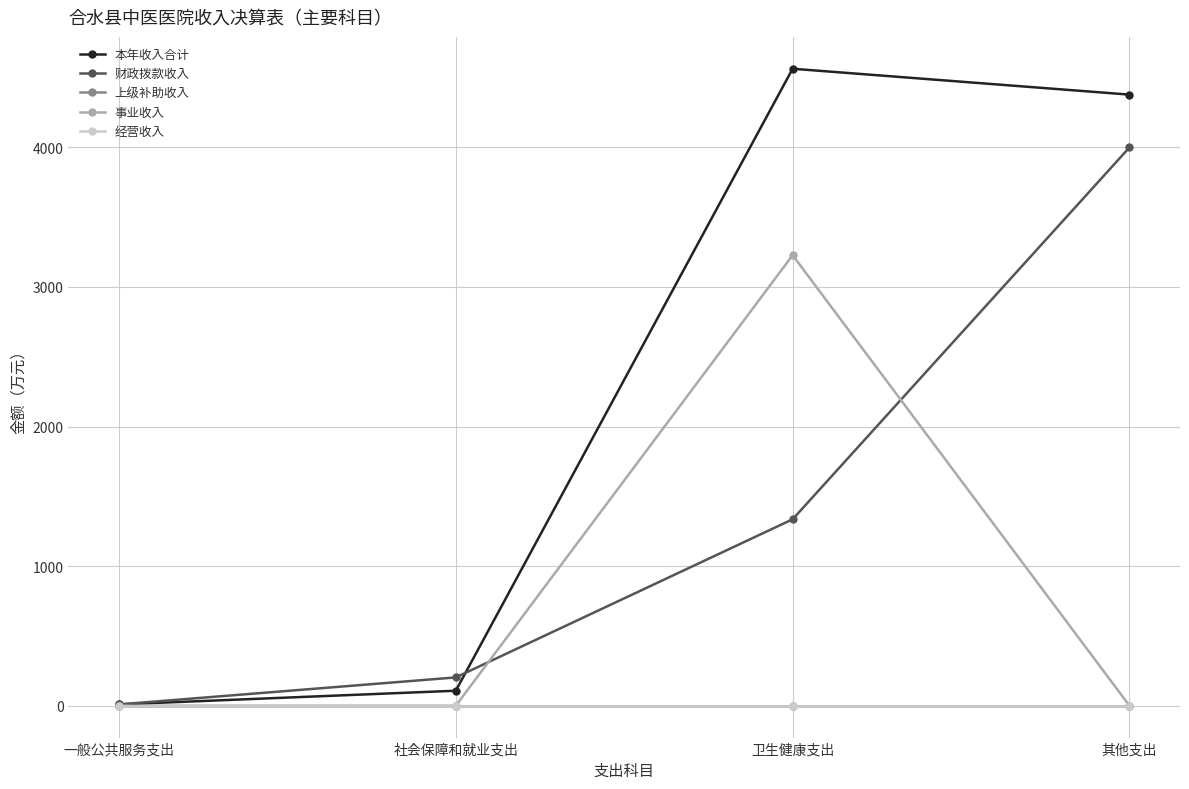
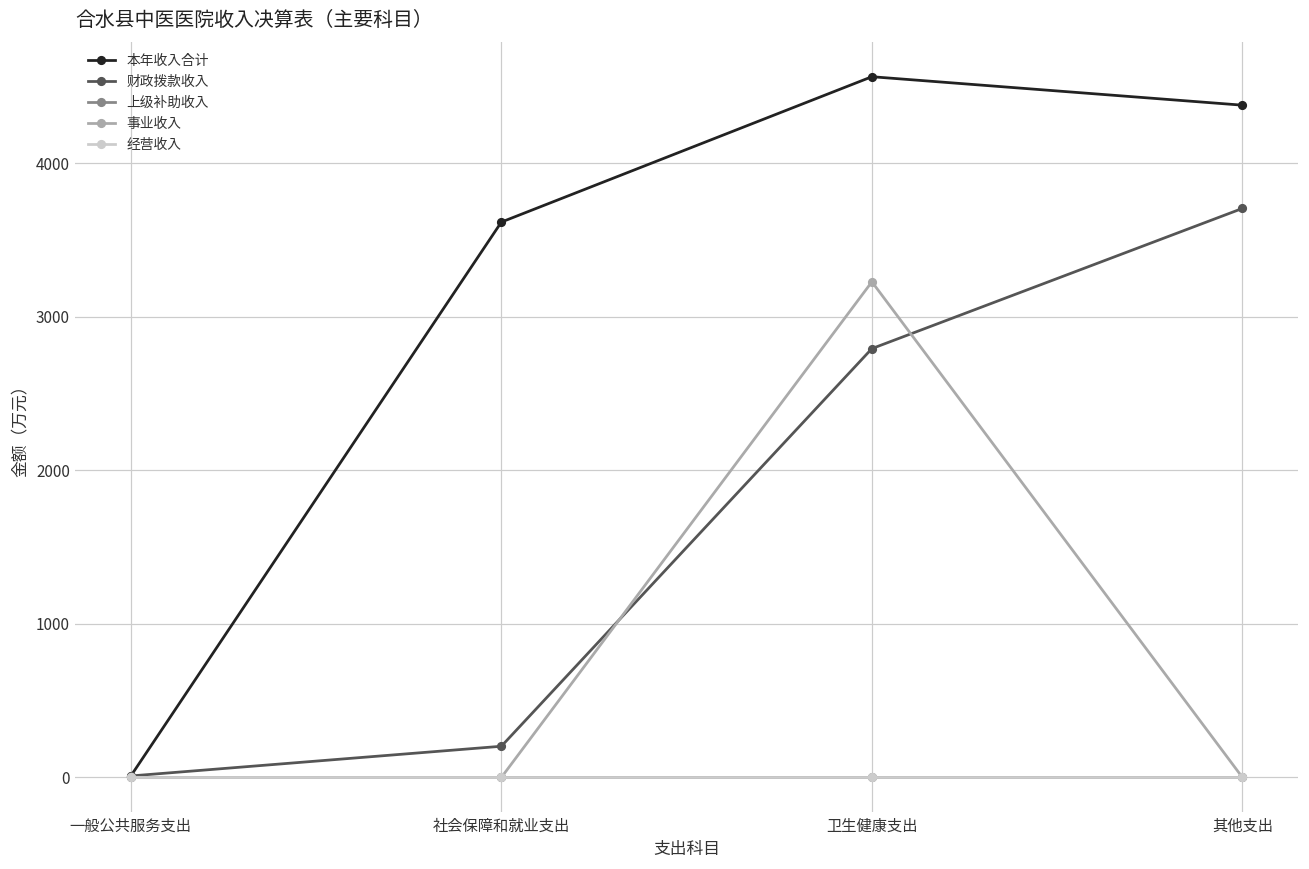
本年收入合计, 社会保障和就业支出: 110 -> 3620
财政拨款收入, 卫生健康支出: 1340 -> 2790
财政拨款收入, 其他支出: 4000 -> 3710
